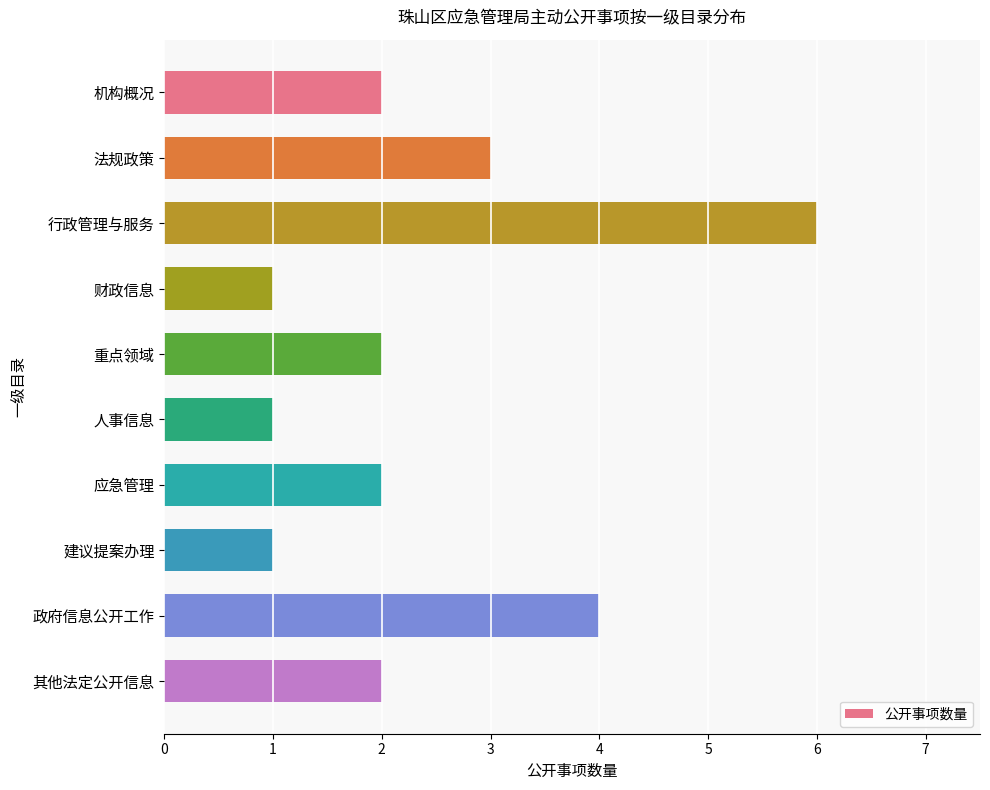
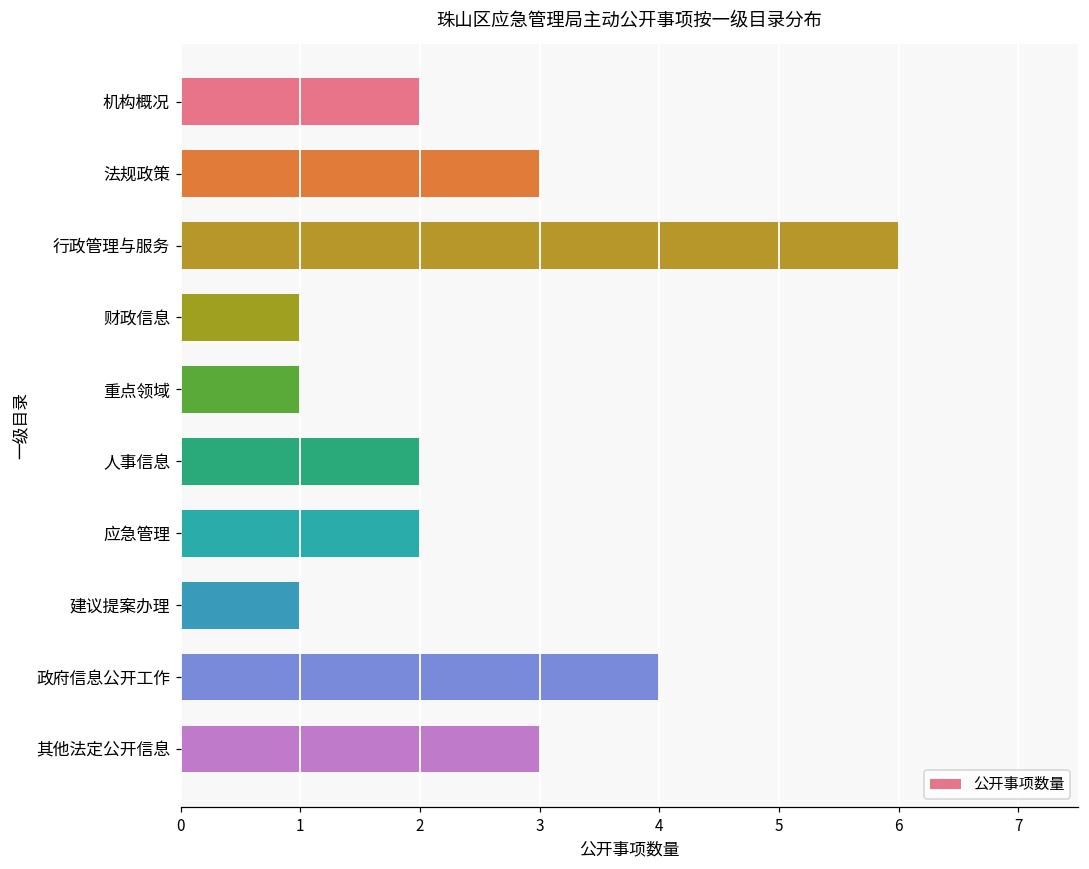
重点领域: 2 -> 1
人事信息: 1 -> 2
其他法定公开信息: 2 -> 3
